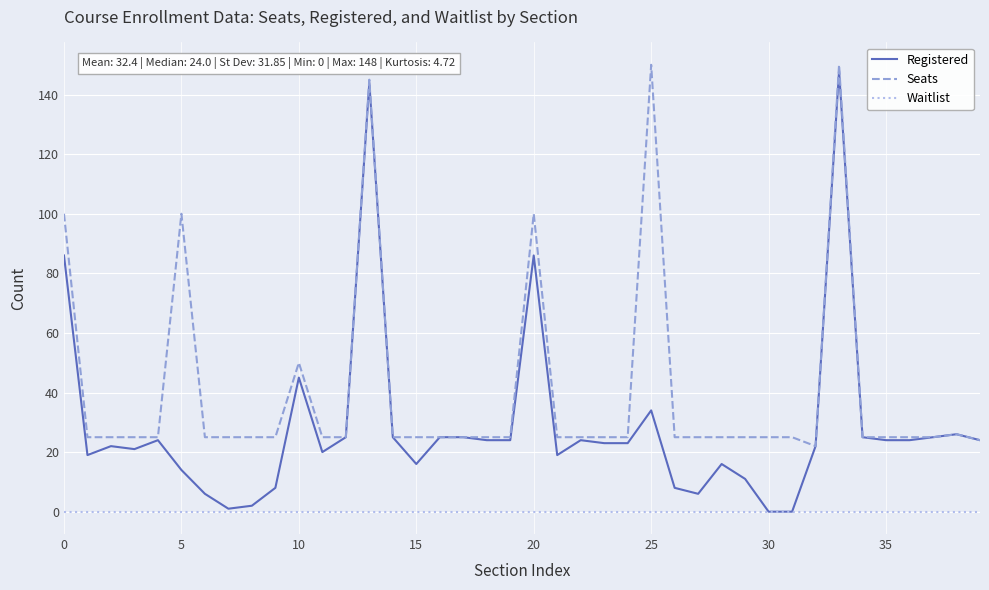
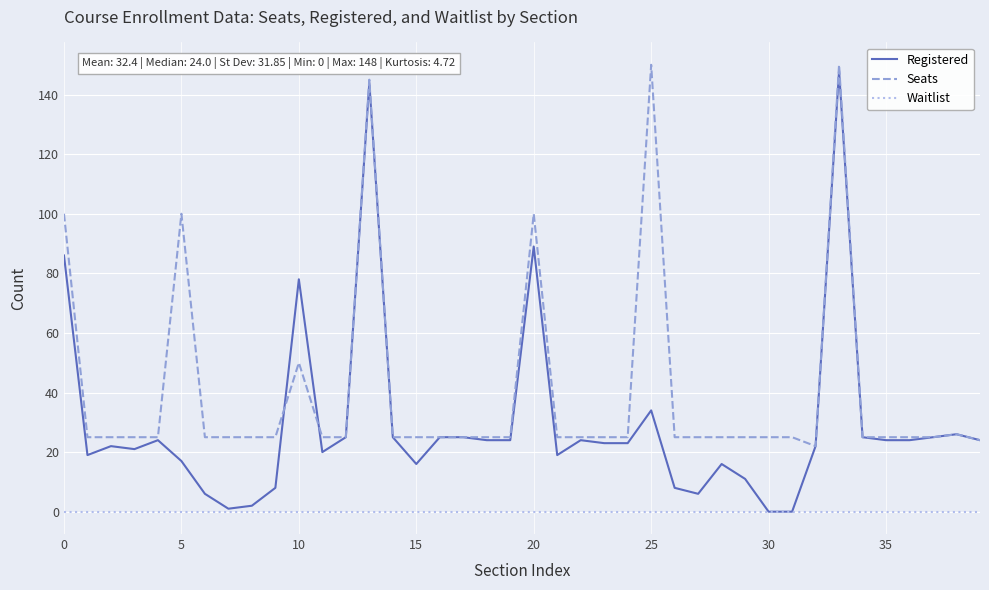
Registered, 5: 14 -> 17
Registered, 10: 45 -> 78
Registered, 20: 86 -> 89
